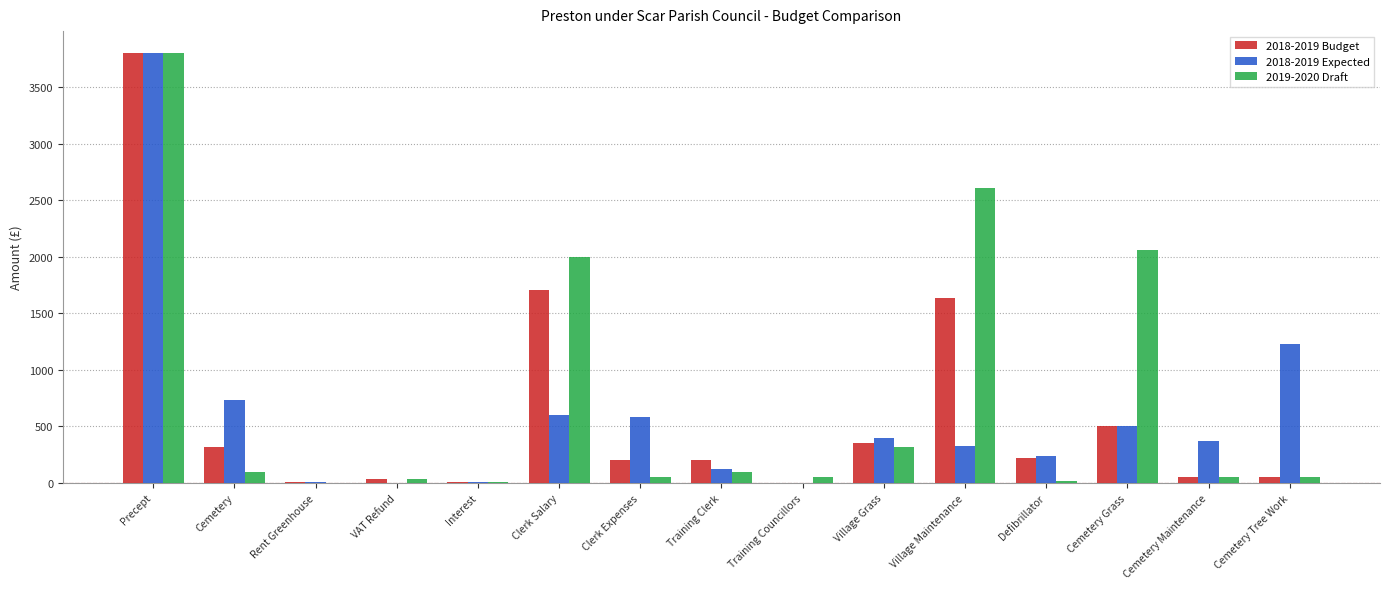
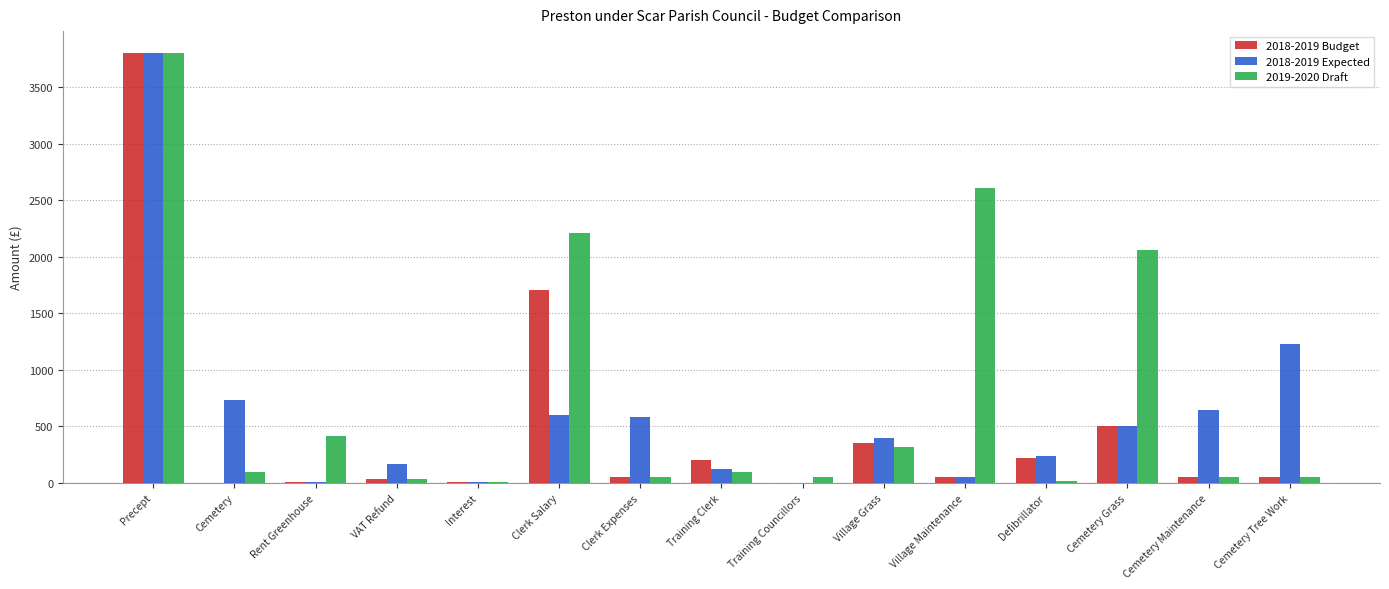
2018-2019 Budget, Cemetery: 320 -> 0
2019-2020 Draft, Rent Greenhouse: 0 -> 410
2018-2019 Expected, VAT Refund: 0 -> 170
2019-2020 Draft, Clerk Salary: 2000 -> 2210
2018-2019 Budget, Clerk Expenses: 200 -> 50
2018-2019 Budget, Village Maintenance: 1640 -> 50
2018-2019 Expected, Village Maintenance: 330 -> 50
2018-2019 Expected, Cemetery Maintenance: 370 -> 650
